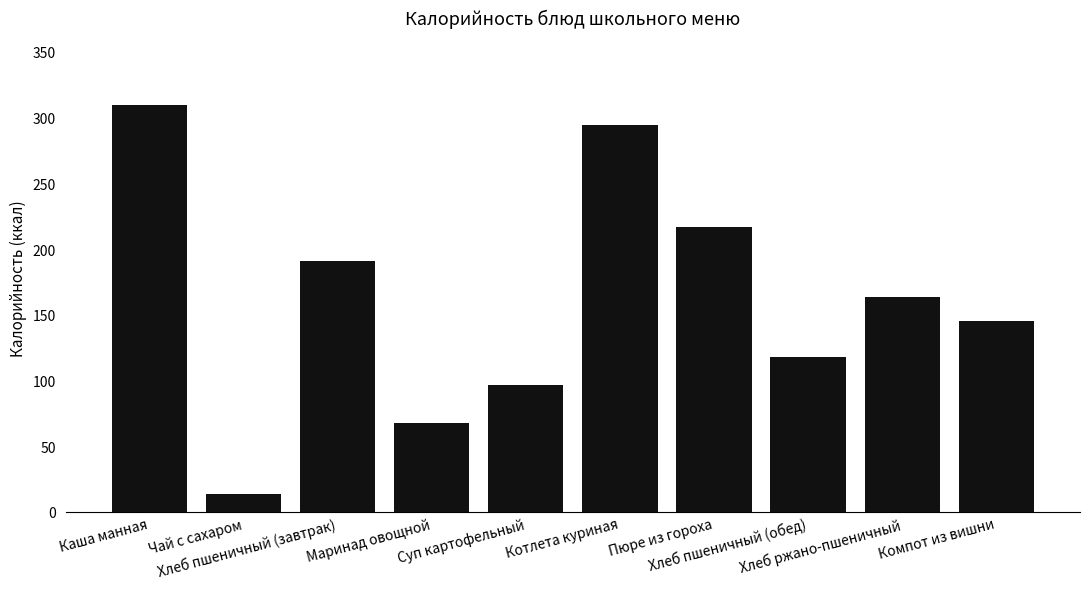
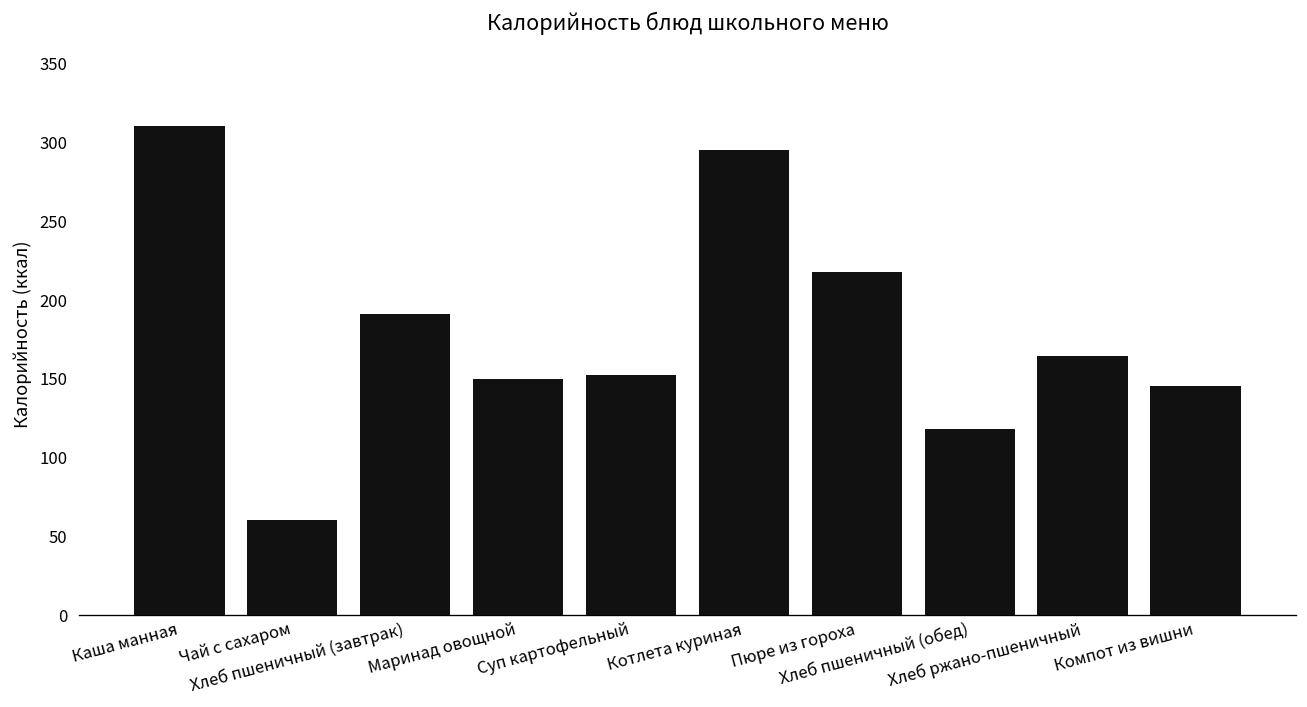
Чай с сахаром: 14 -> 60
Маринад овощной: 68 -> 149
Суп картофельный: 96 -> 152
